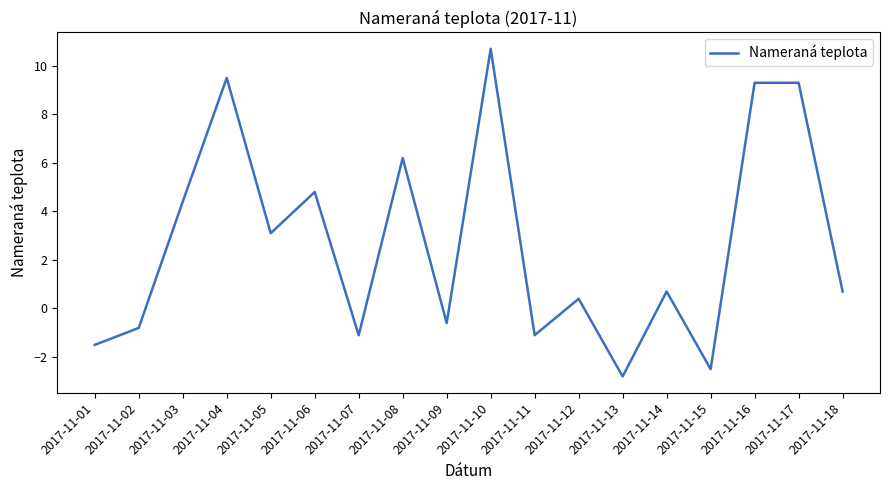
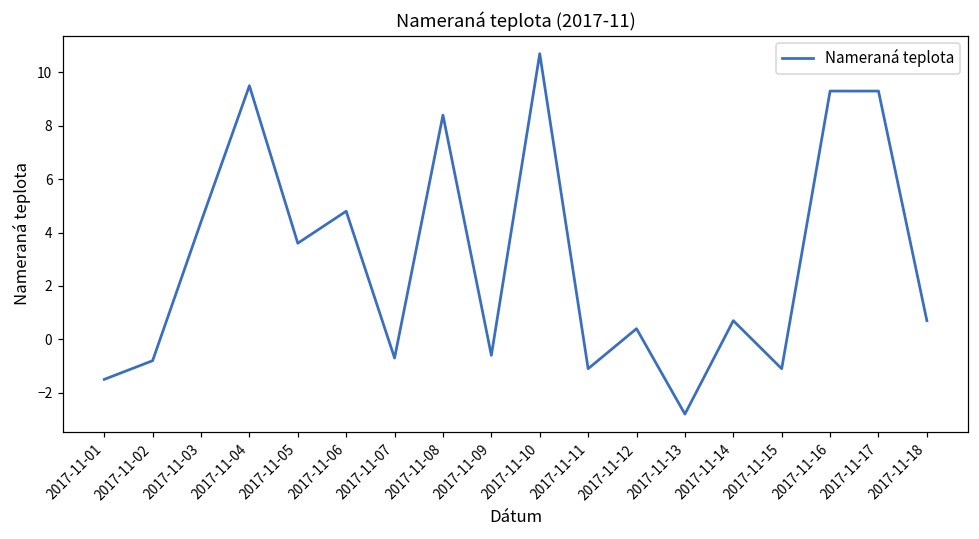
2017-11-05: 3.1 -> 3.6
2017-11-07: -1.1 -> -0.7
2017-11-08: 6.2 -> 8.4
2017-11-15: -2.5 -> -1.1
